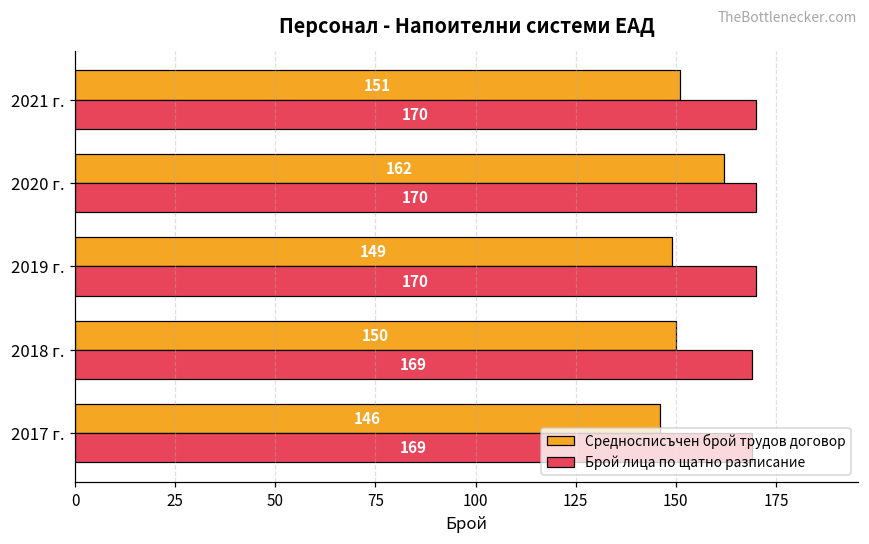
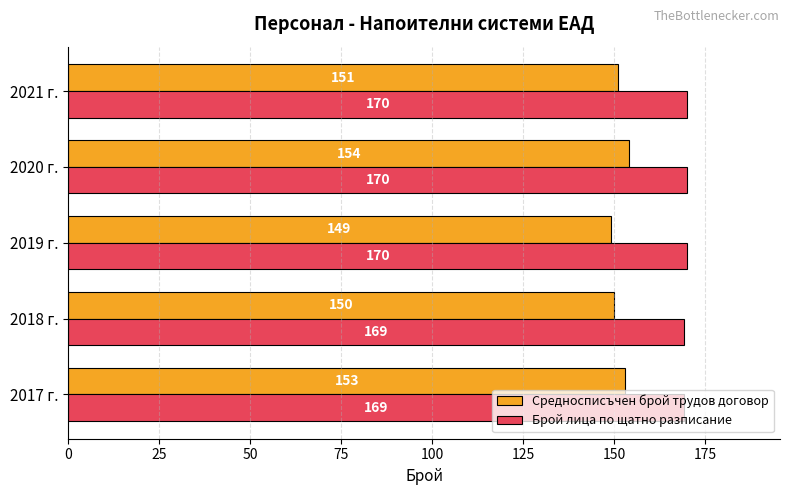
Средносписъчен брой трудов договор, 2020 г.: 162 -> 154
Средносписъчен брой трудов договор, 2017 г.: 146 -> 153
